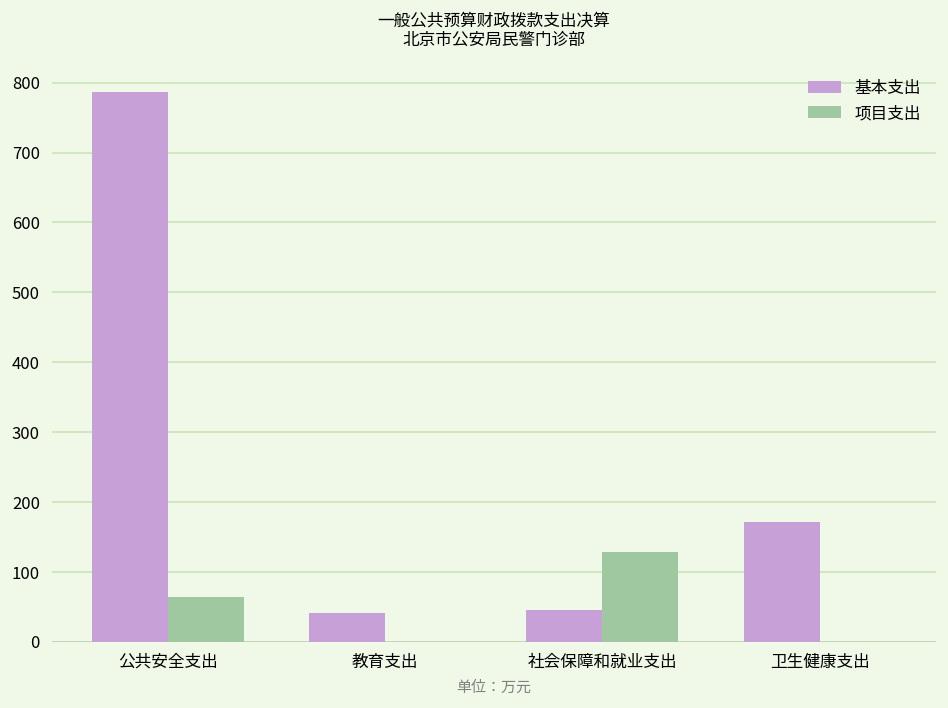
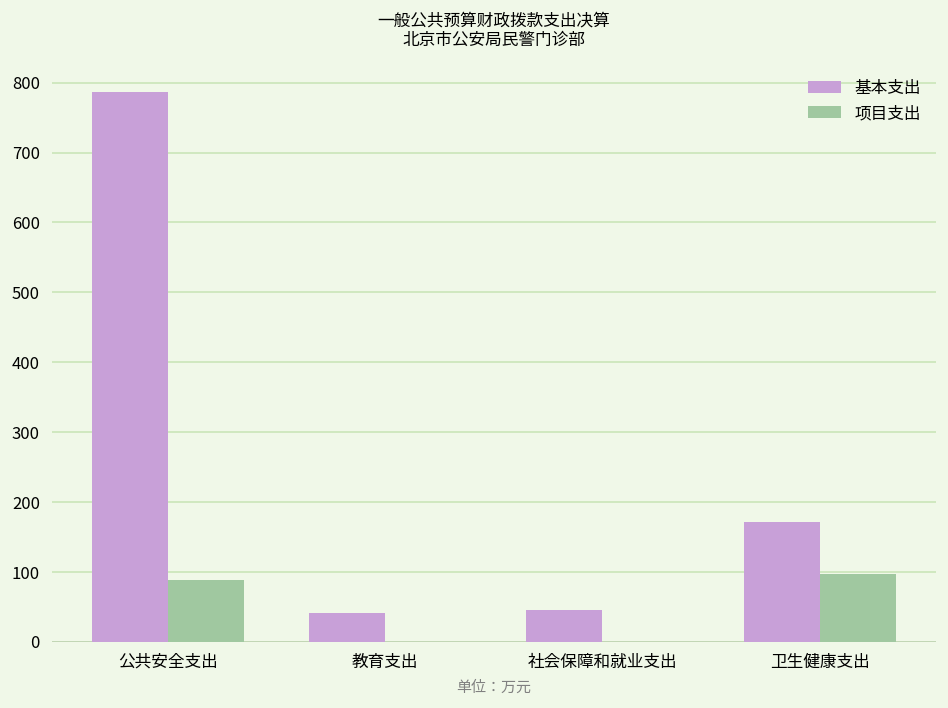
项目支出, 公共安全支出: 60 -> 90
项目支出, 社会保障和就业支出: 130 -> 0
项目支出, 卫生健康支出: 0 -> 100
